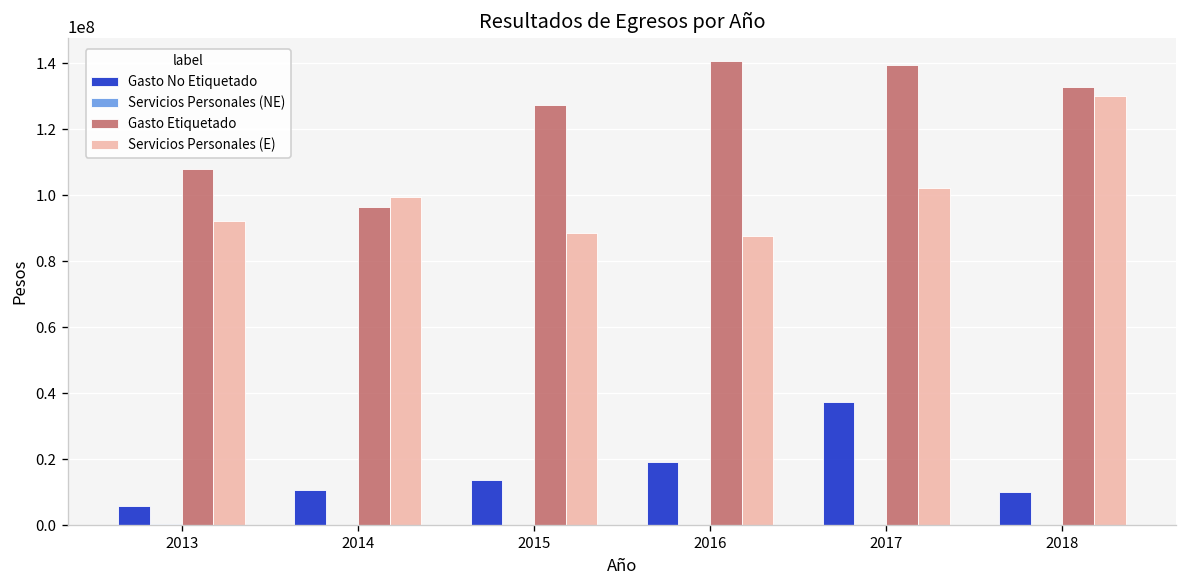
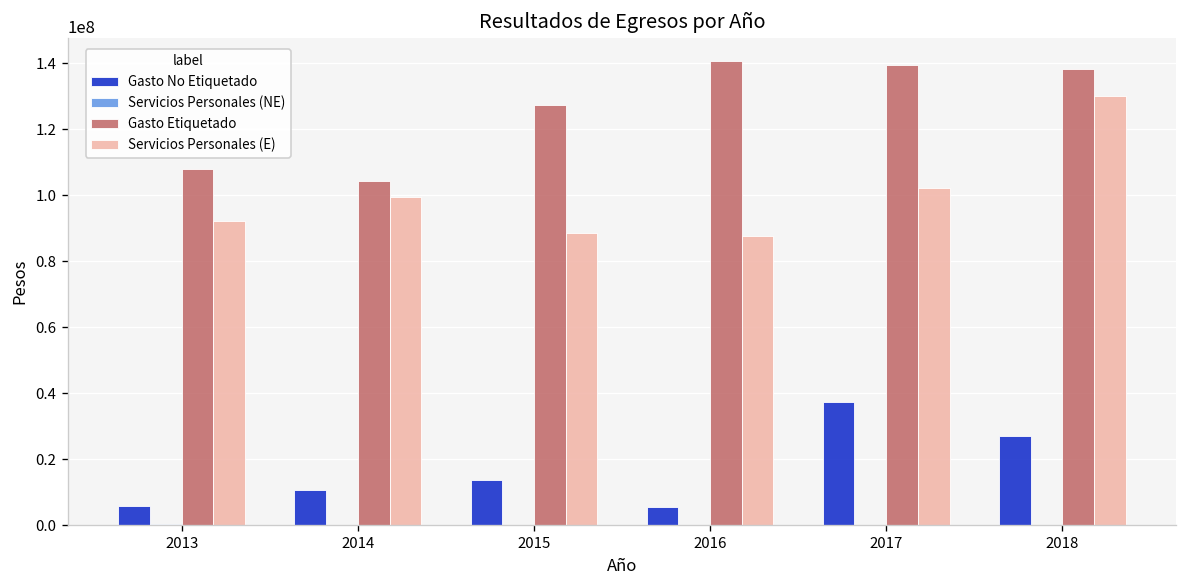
Gasto Etiquetado, 2014: 97000000 -> 104000000
Gasto No Etiquetado, 2016: 19000000 -> 6000000
Gasto No Etiquetado, 2018: 10000000 -> 27000000
Gasto Etiquetado, 2018: 133000000 -> 138000000
